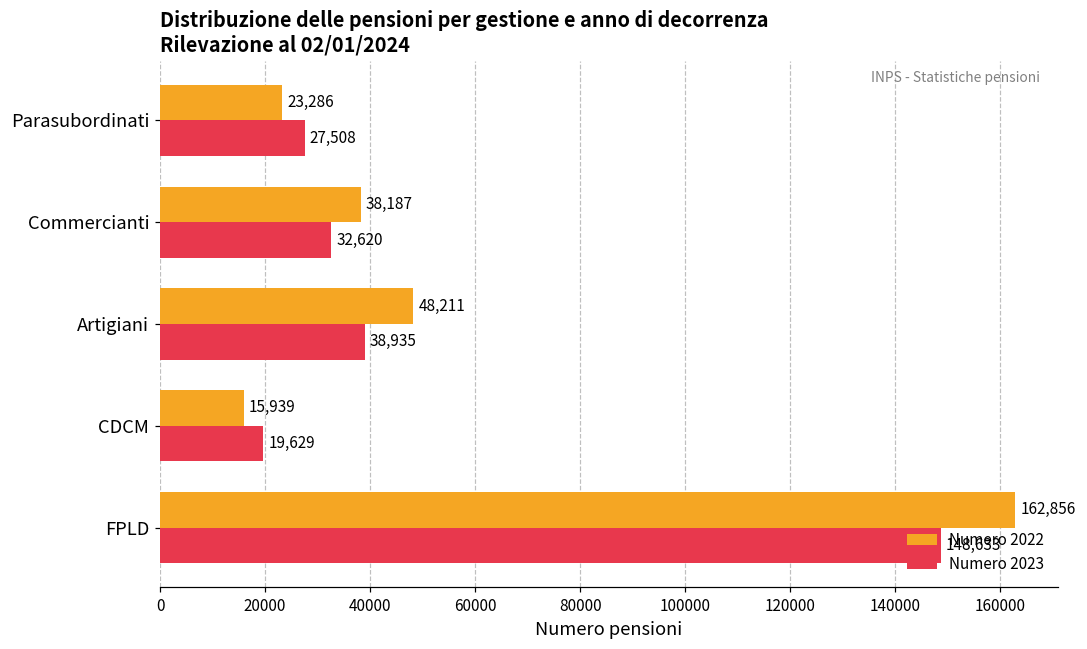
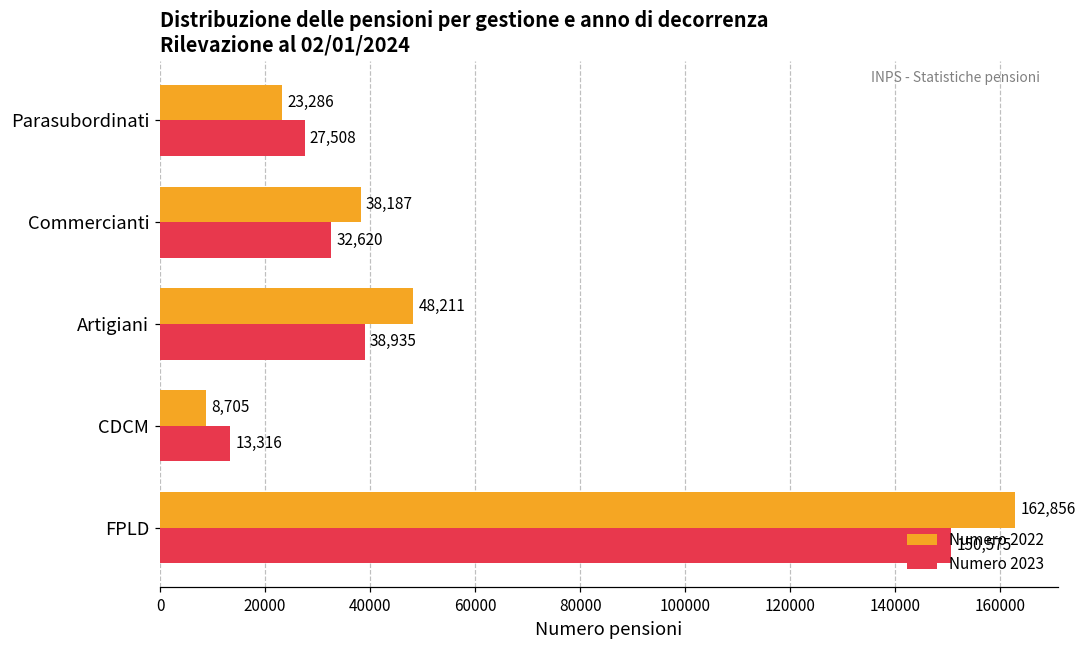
Numero 2022, CDCM: 15,939 -> 8,705
Numero 2023, CDCM: 19,629 -> 13,316
Numero 2023, FPLD: 148,633 -> 150,575
